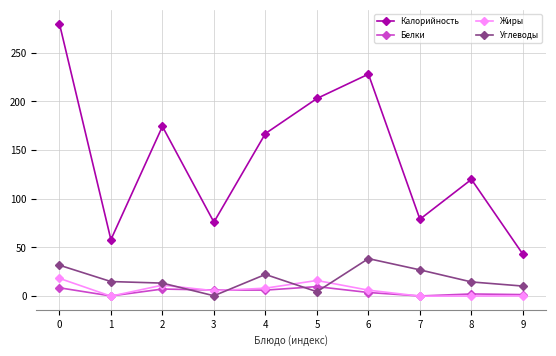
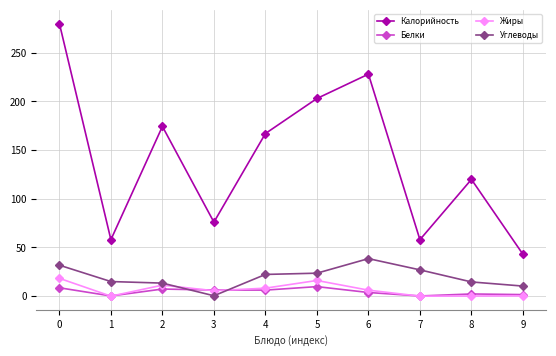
Углеводы, 5: 0 -> 20
Калорийность, 7: 80 -> 60
